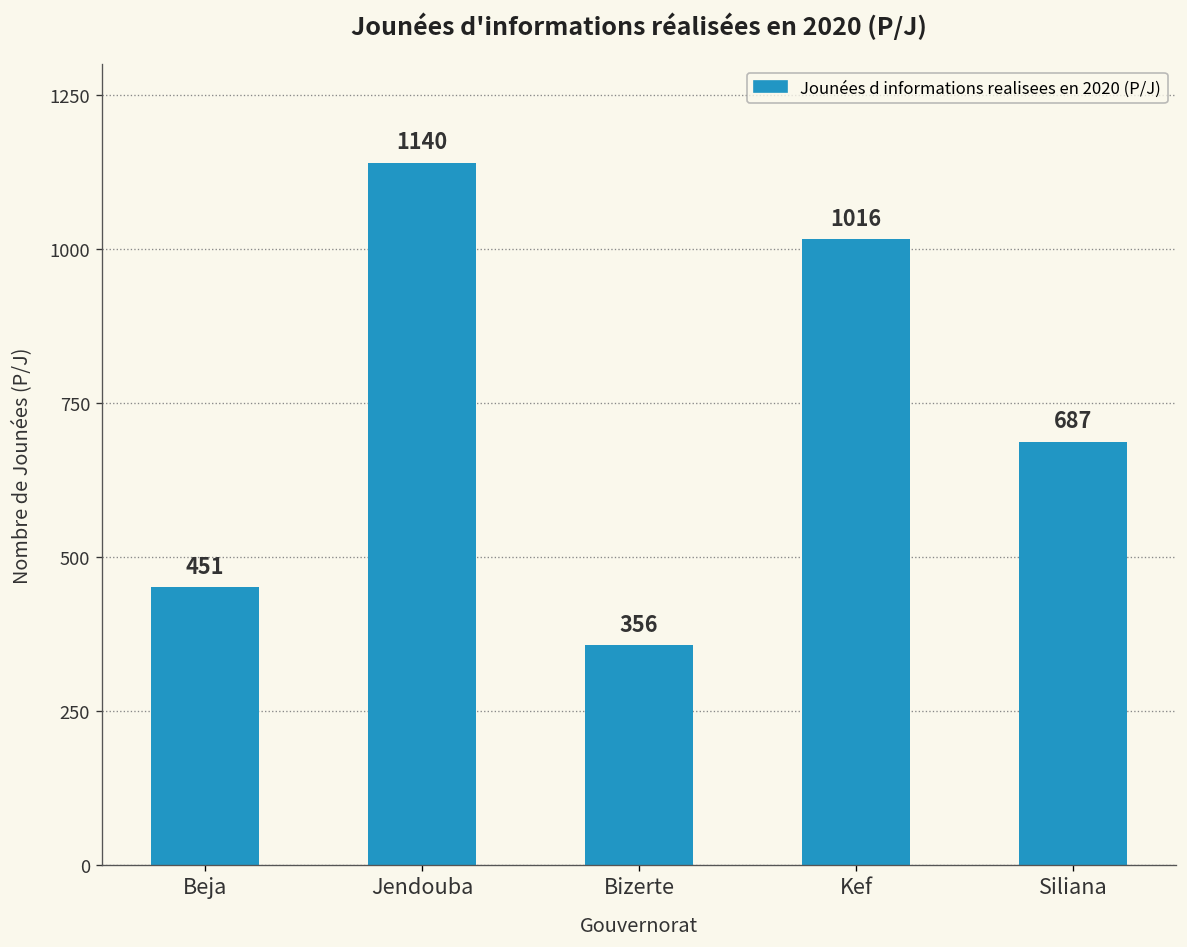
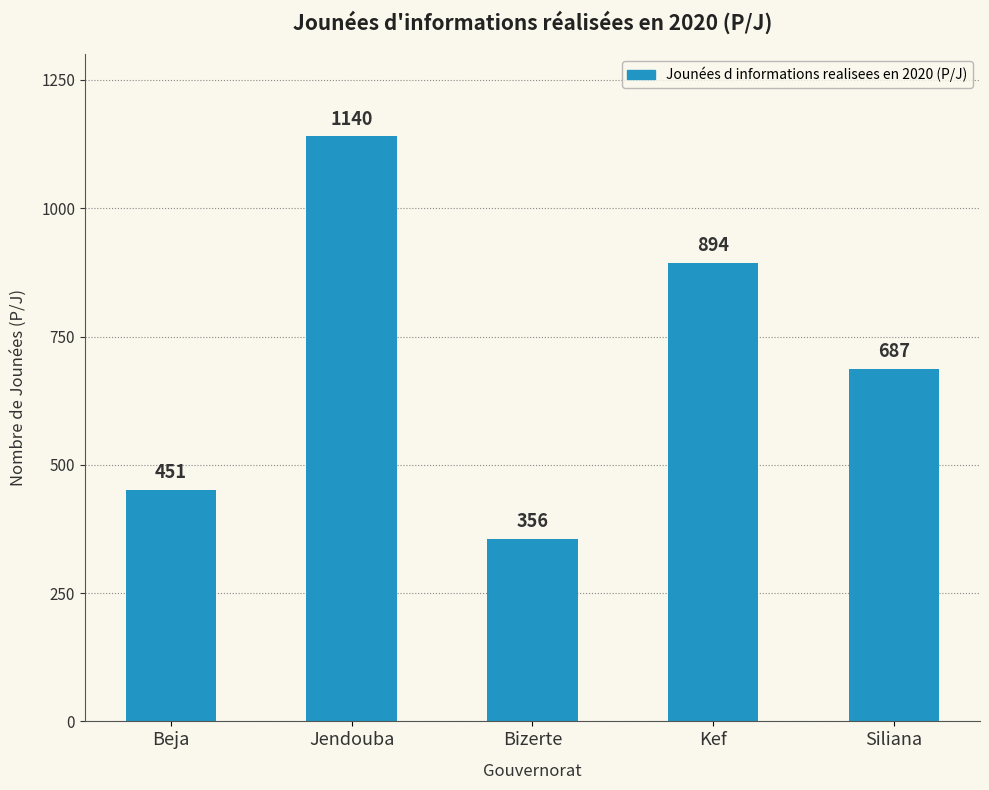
Kef: 1016 -> 894
